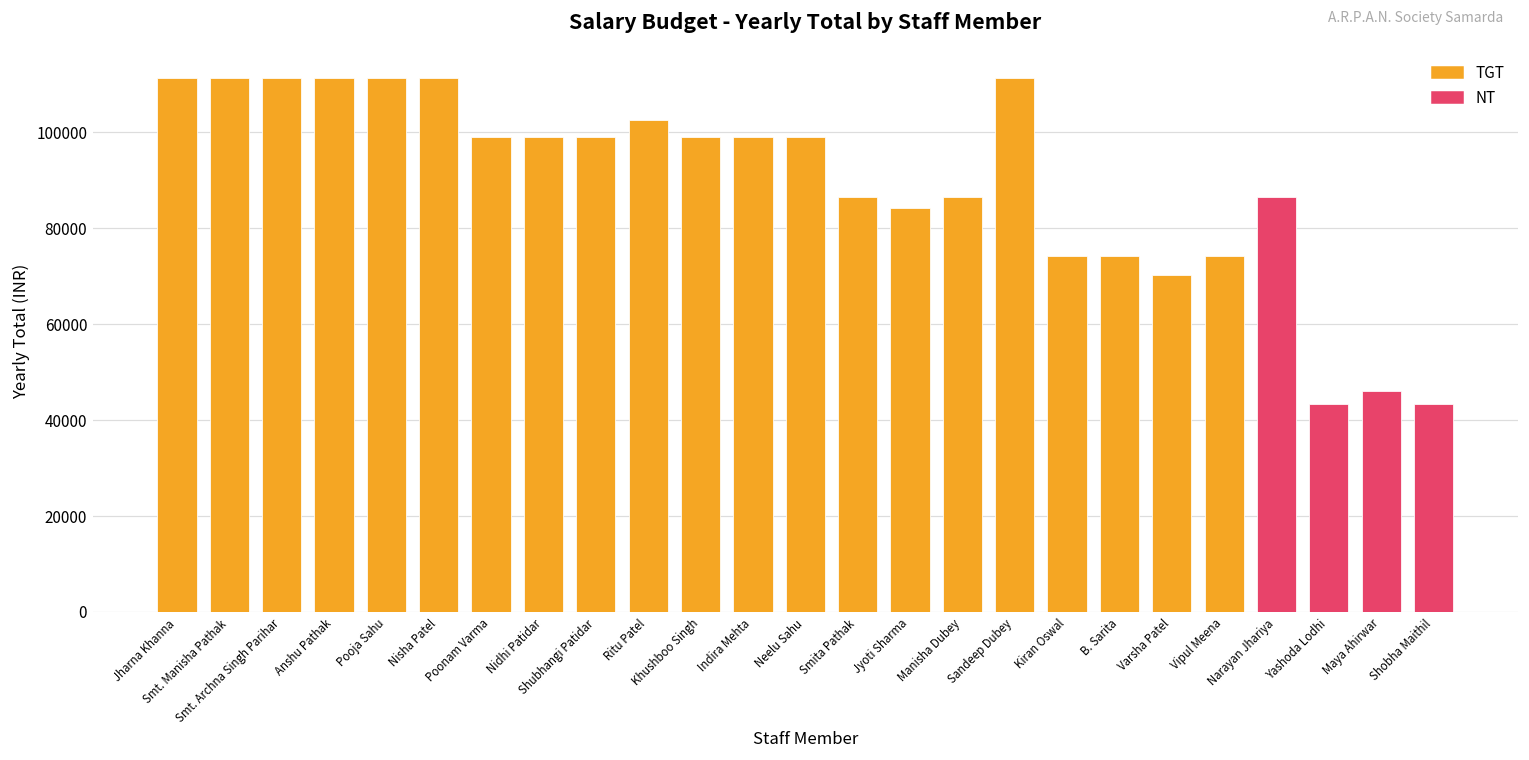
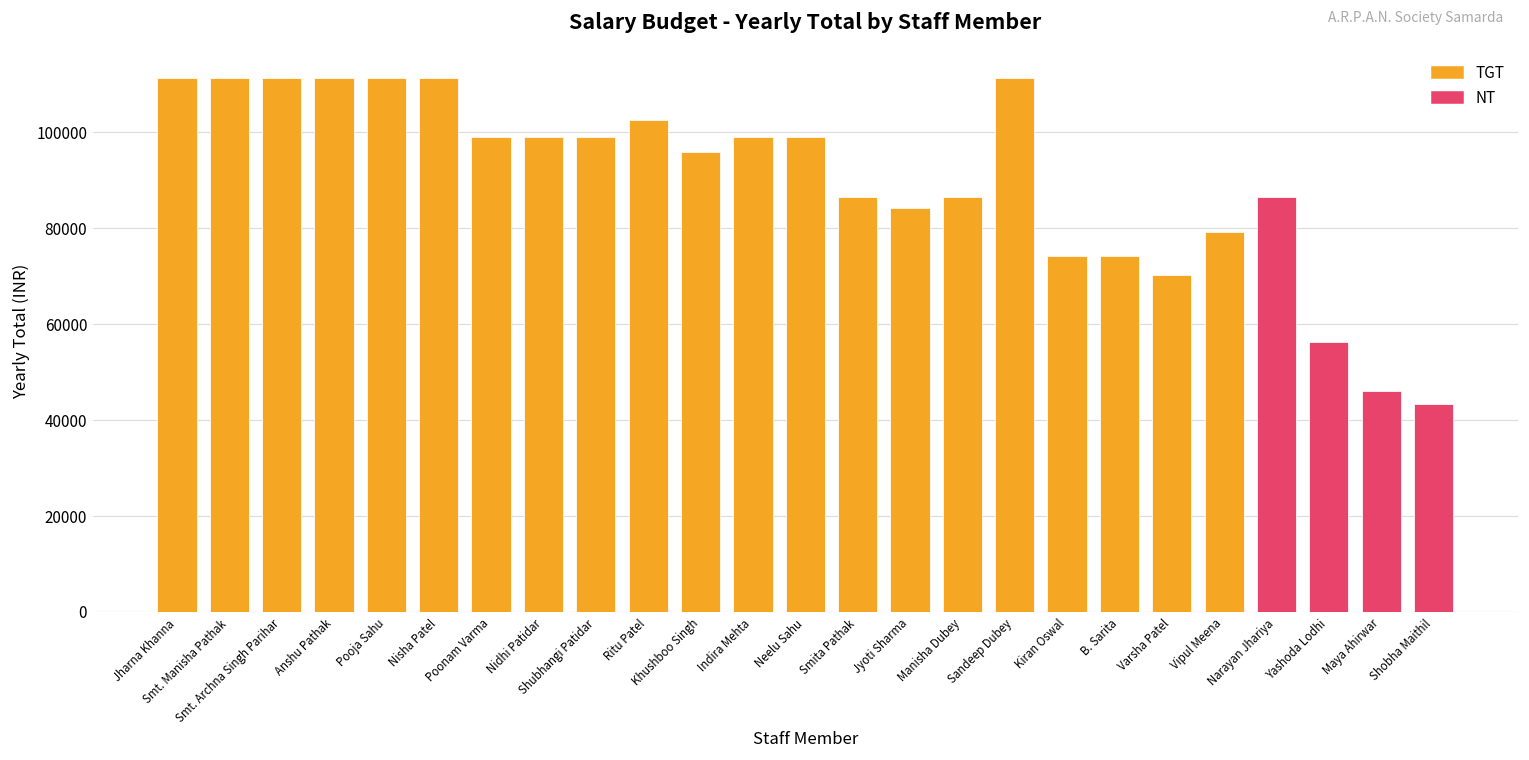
Khushboo Singh: 99000 -> 96000
Vipul Meena: 74000 -> 79000
Yashoda Lodhi: 43000 -> 56000
